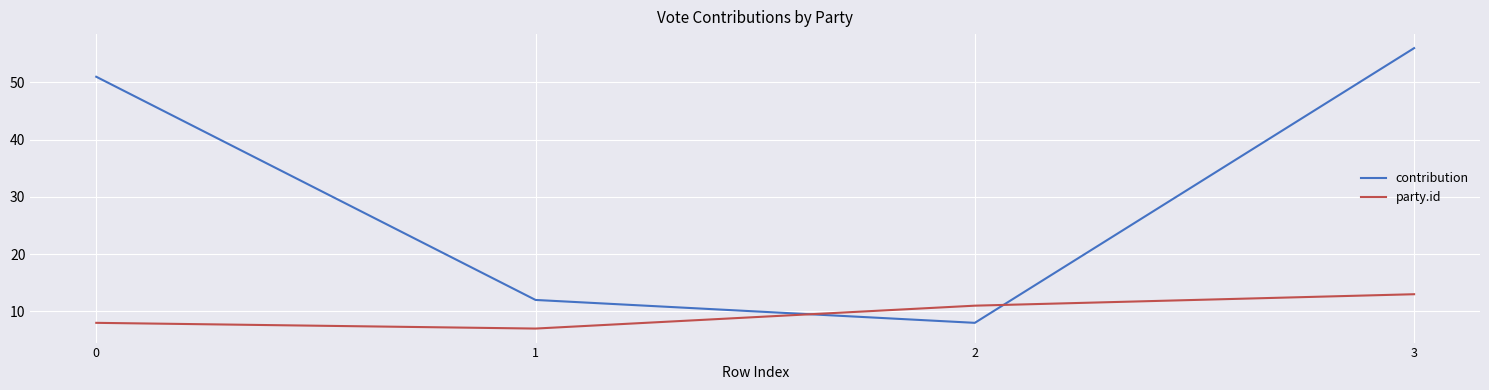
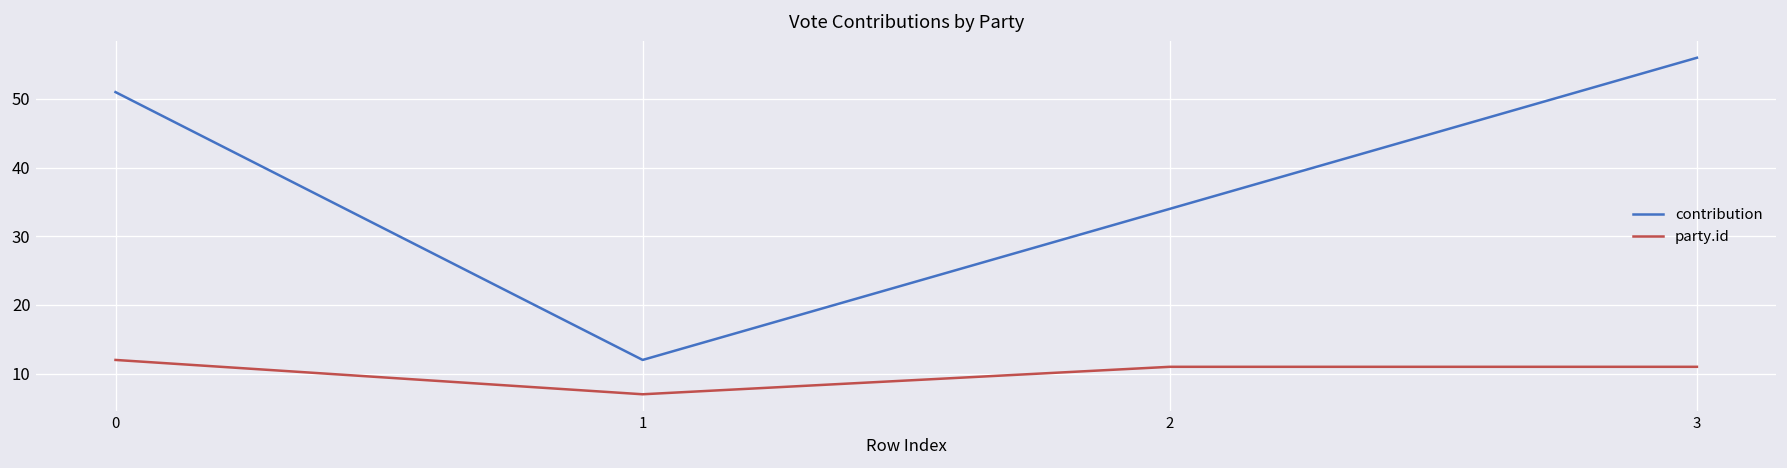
party.id, 0: 8 -> 12
contribution, 2: 8 -> 34
party.id, 3: 13 -> 11
